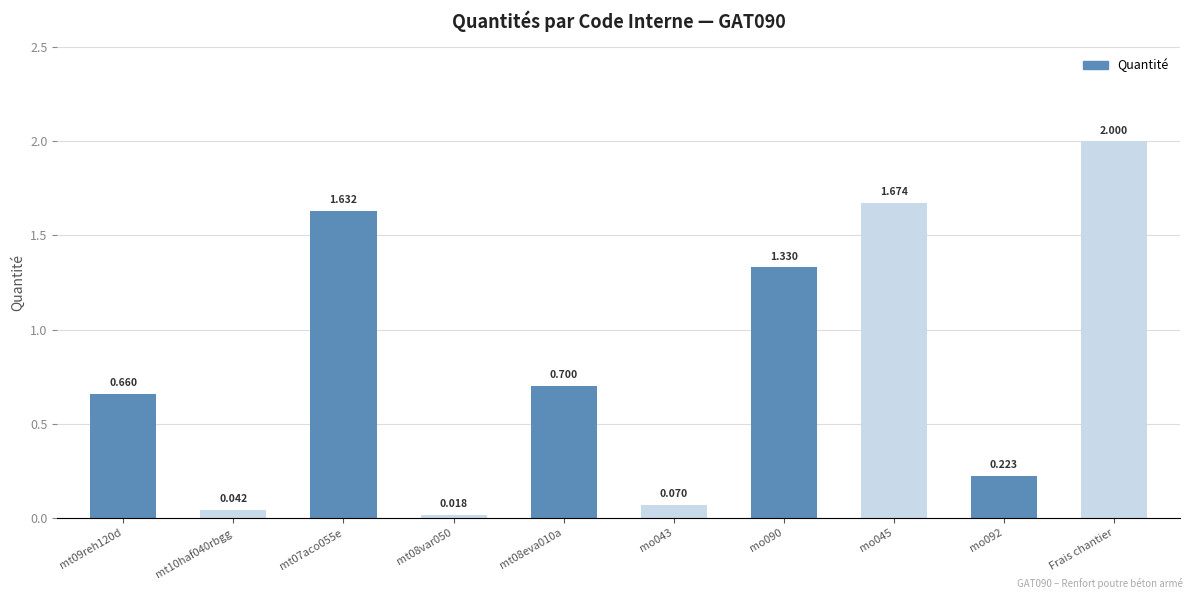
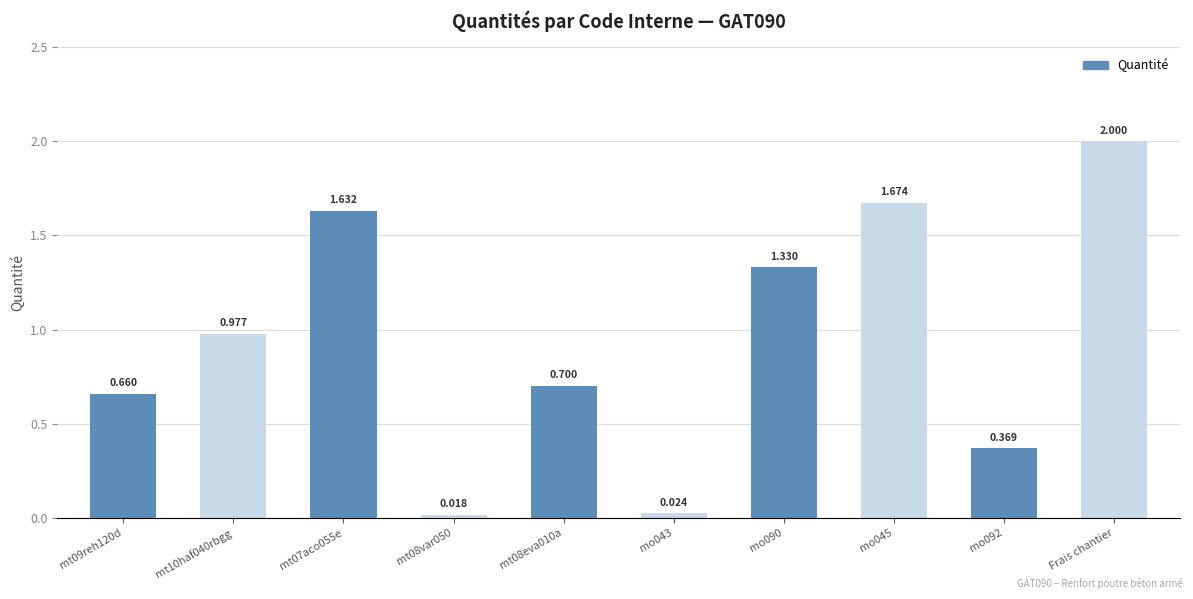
mt10haf040rbgg: 0.042 -> 0.977
mo043: 0.070 -> 0.024
mo092: 0.223 -> 0.369
